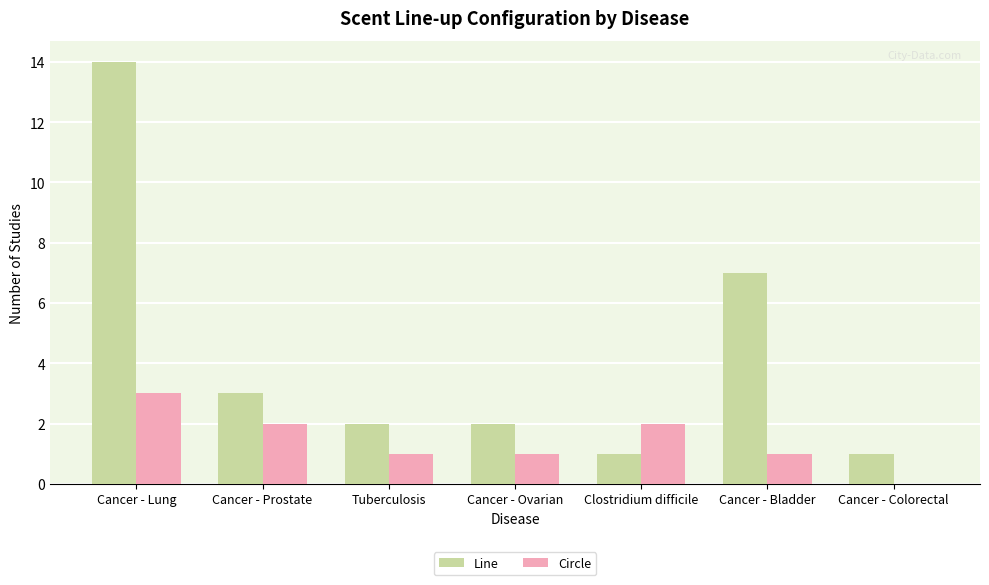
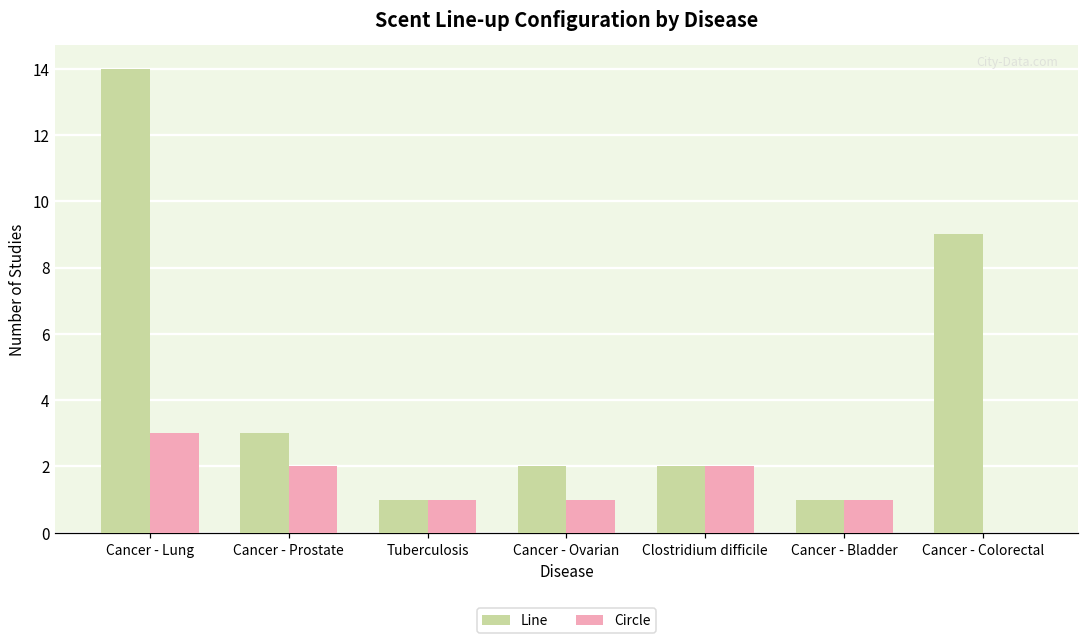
Line, Tuberculosis: 2 -> 1
Line, Clostridium difficile: 1 -> 2
Line, Cancer - Bladder: 7 -> 1
Line, Cancer - Colorectal: 1 -> 9
